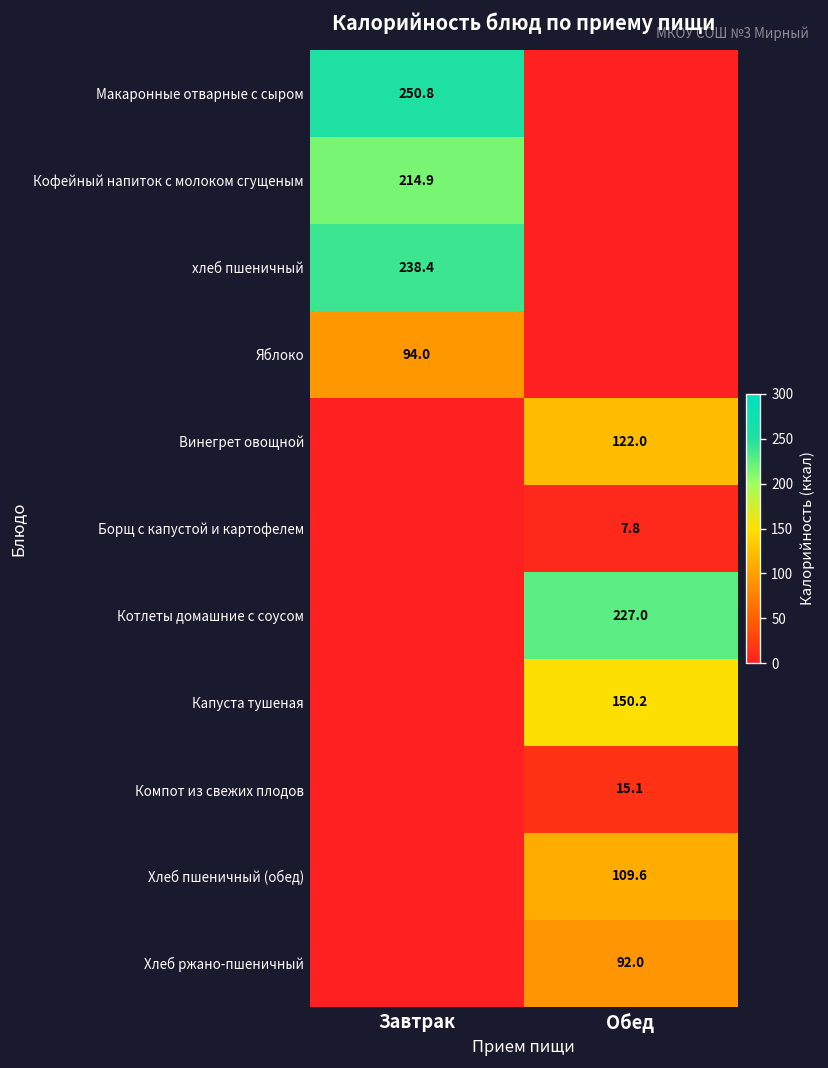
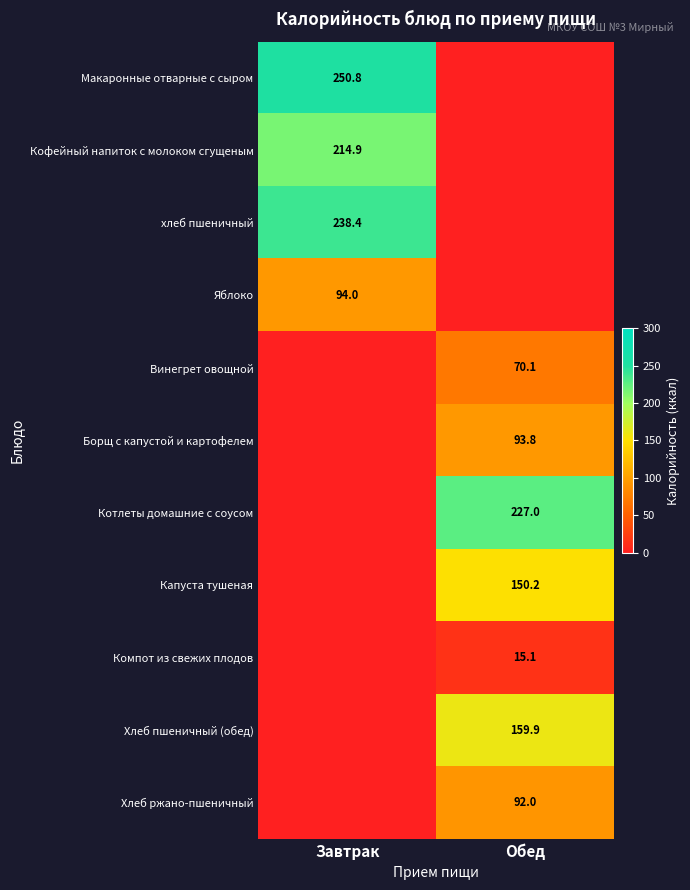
Винегрет овощной, Обед: 122.0 -> 70.1
Борщ с капустой и картофелем, Обед: 7.8 -> 93.8
Хлеб пшеничный (обед), Обед: 109.6 -> 159.9
